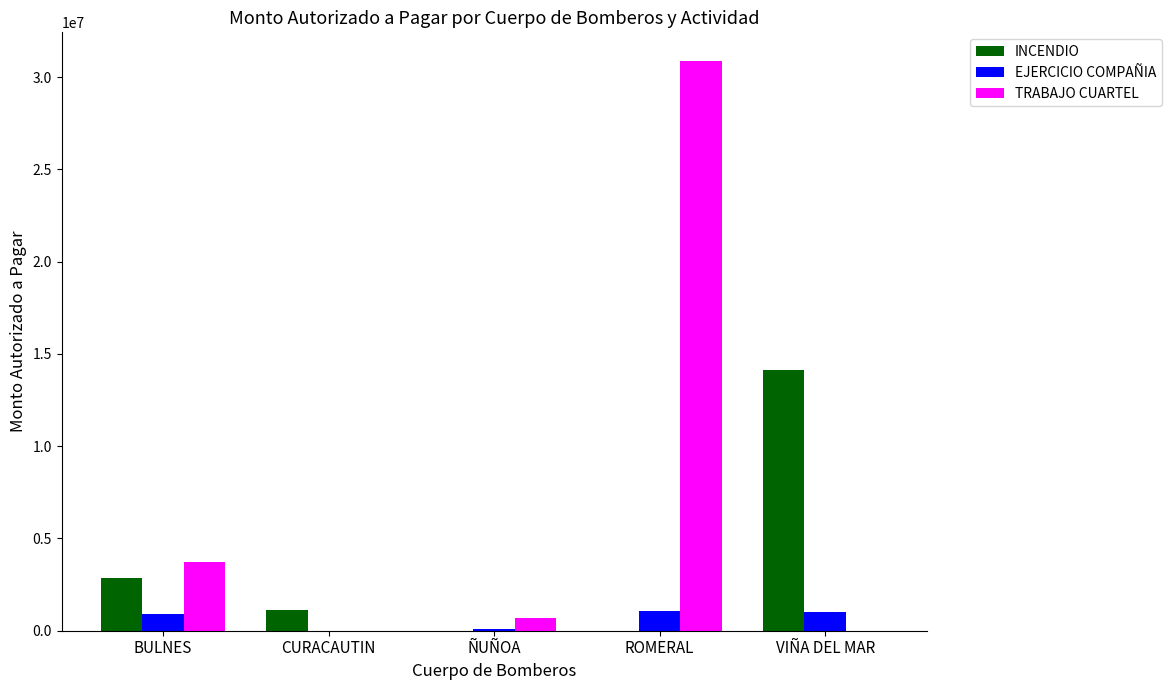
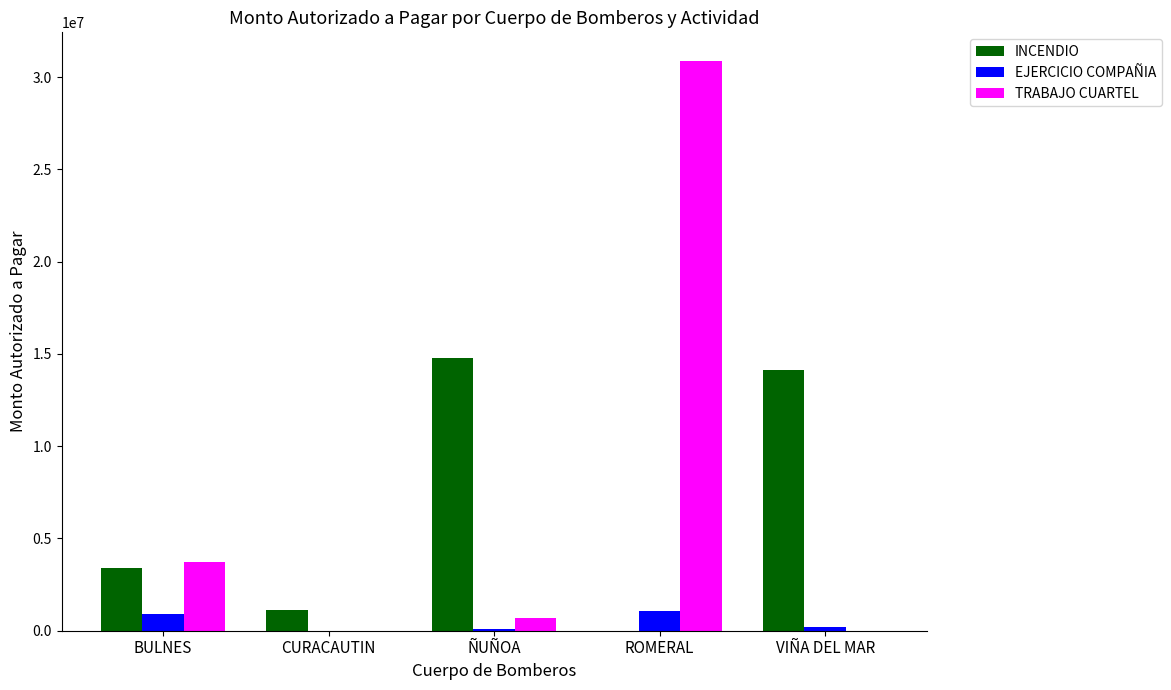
INCENDIO, BULNES: 2900000 -> 3400000
INCENDIO, ÑUÑOA: 0 -> 14800000
EJERCICIO COMPAÑIA, VIÑA DEL MAR: 1000000 -> 200000
